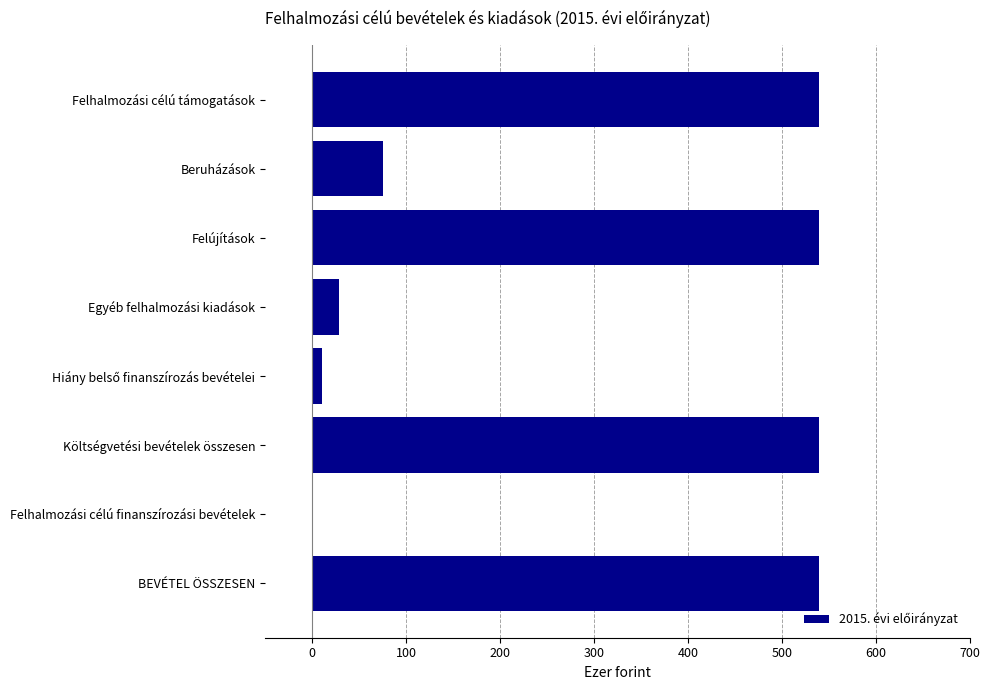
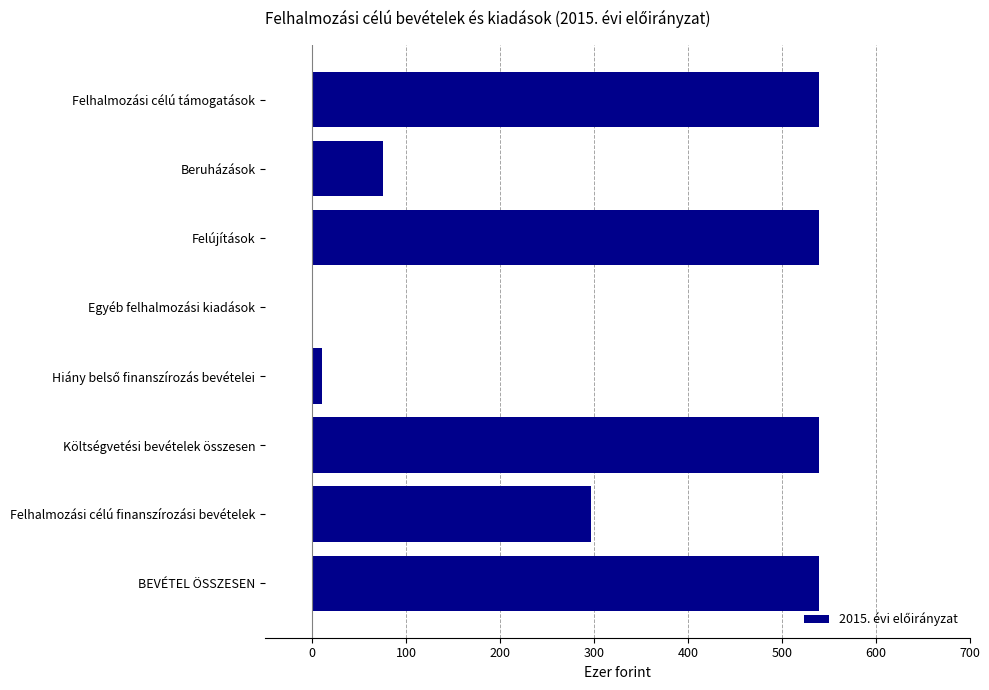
Egyéb felhalmozási kiadások: 30 -> 0
Felhalmozási célú finanszírozási bevételek: 0 -> 300
